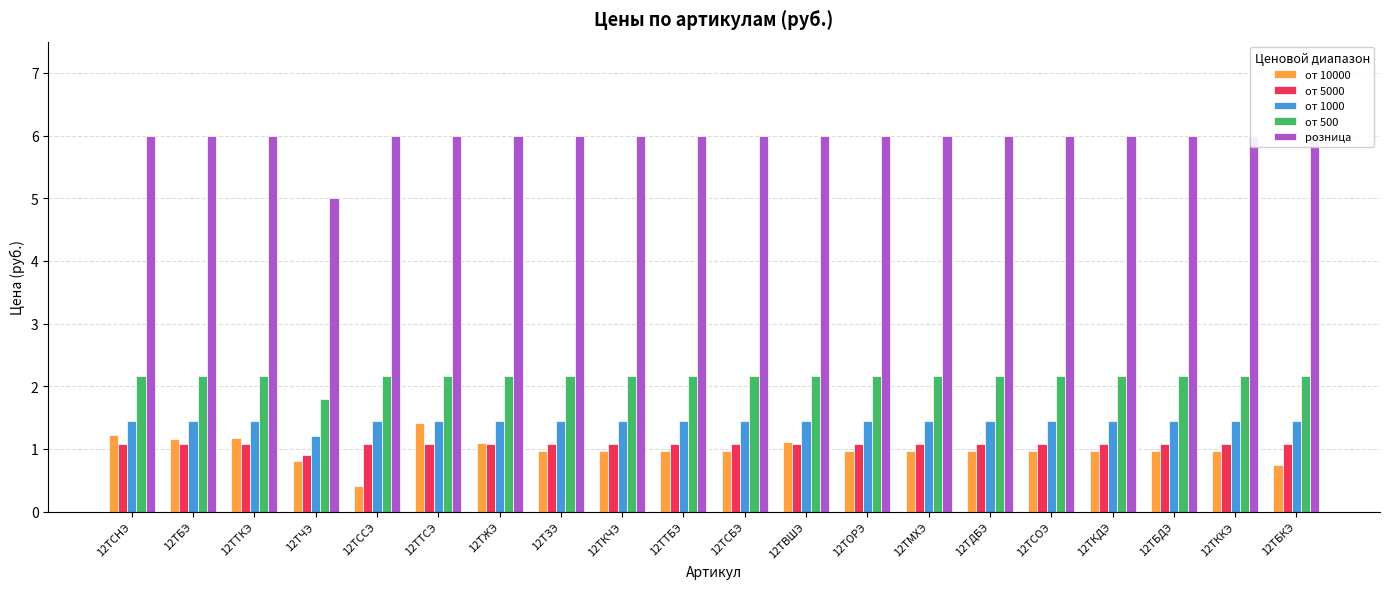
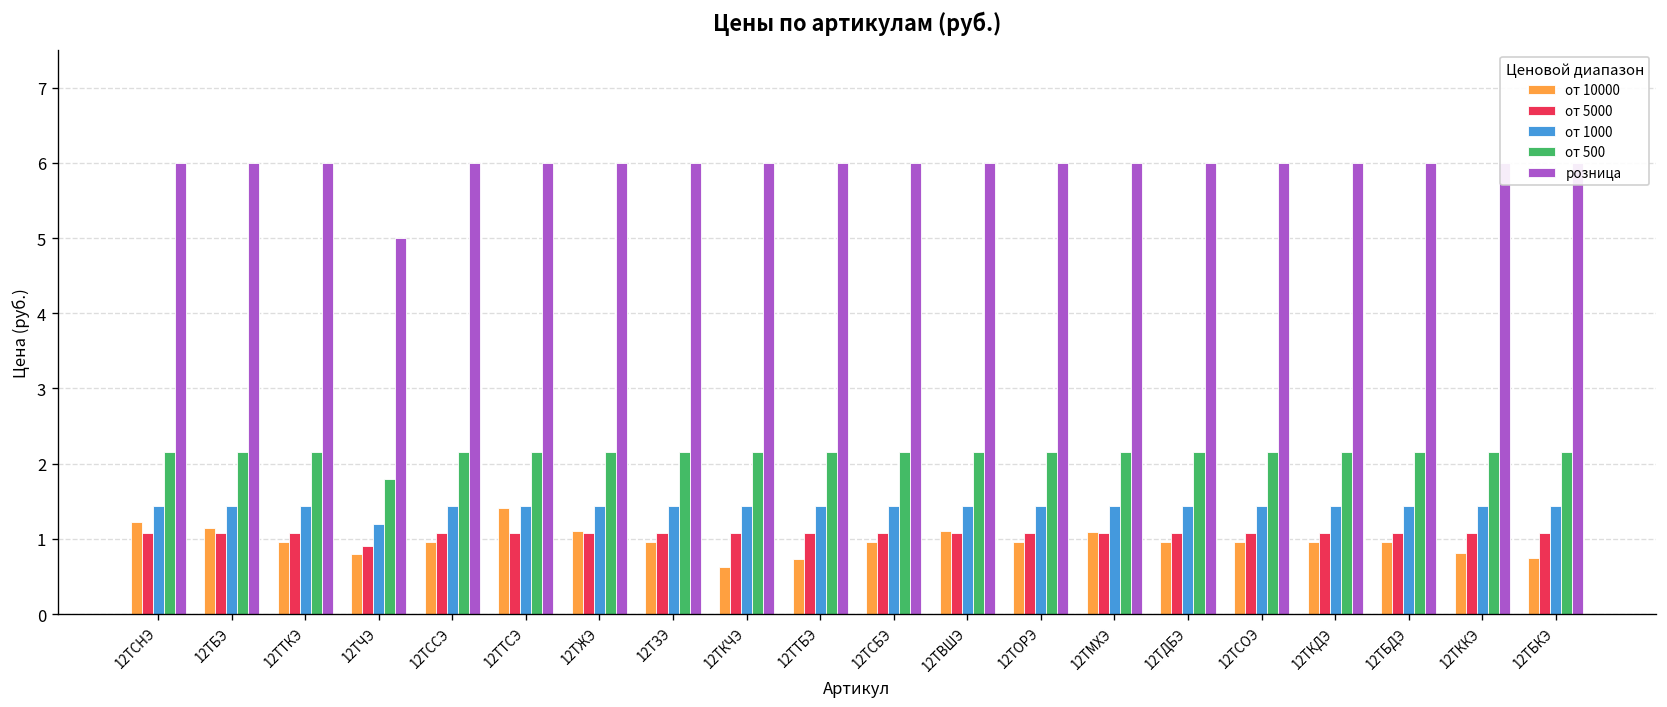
от 10000, 12ТТКЭ: 1.2 -> 1.0
от 10000, 12ТССЭ: 0.4 -> 1.0
от 10000, 12ТКЧЭ: 1.0 -> 0.6
от 10000, 12ТТБЭ: 1.0 -> 0.7
от 10000, 12ТМХЭ: 1.0 -> 1.1
от 10000, 12ТККЭ: 1.0 -> 0.8
